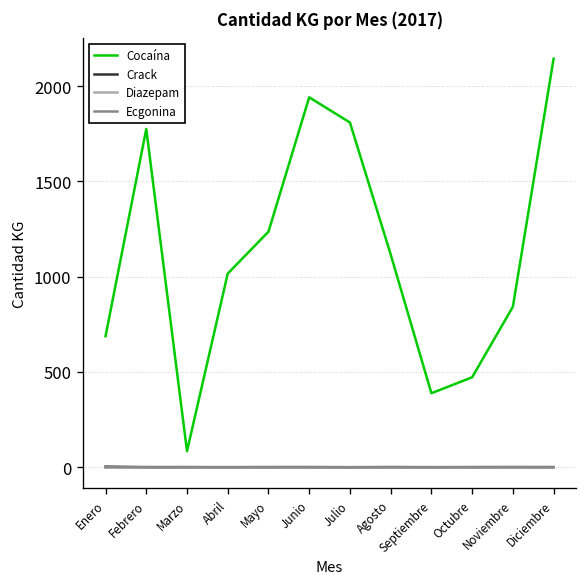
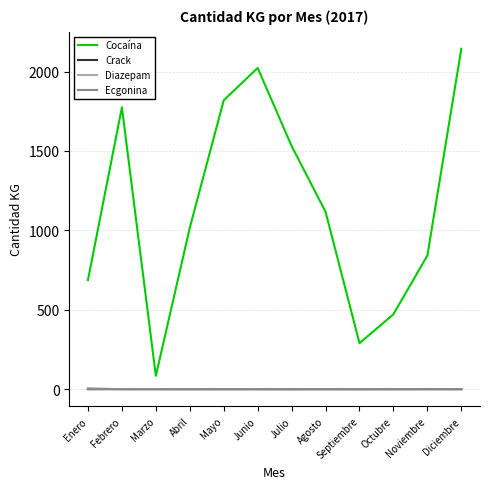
Cocaína, Mayo: 1240 -> 1820
Cocaína, Junio: 1940 -> 2020
Cocaína, Julio: 1810 -> 1530
Cocaína, Septiembre: 390 -> 290
